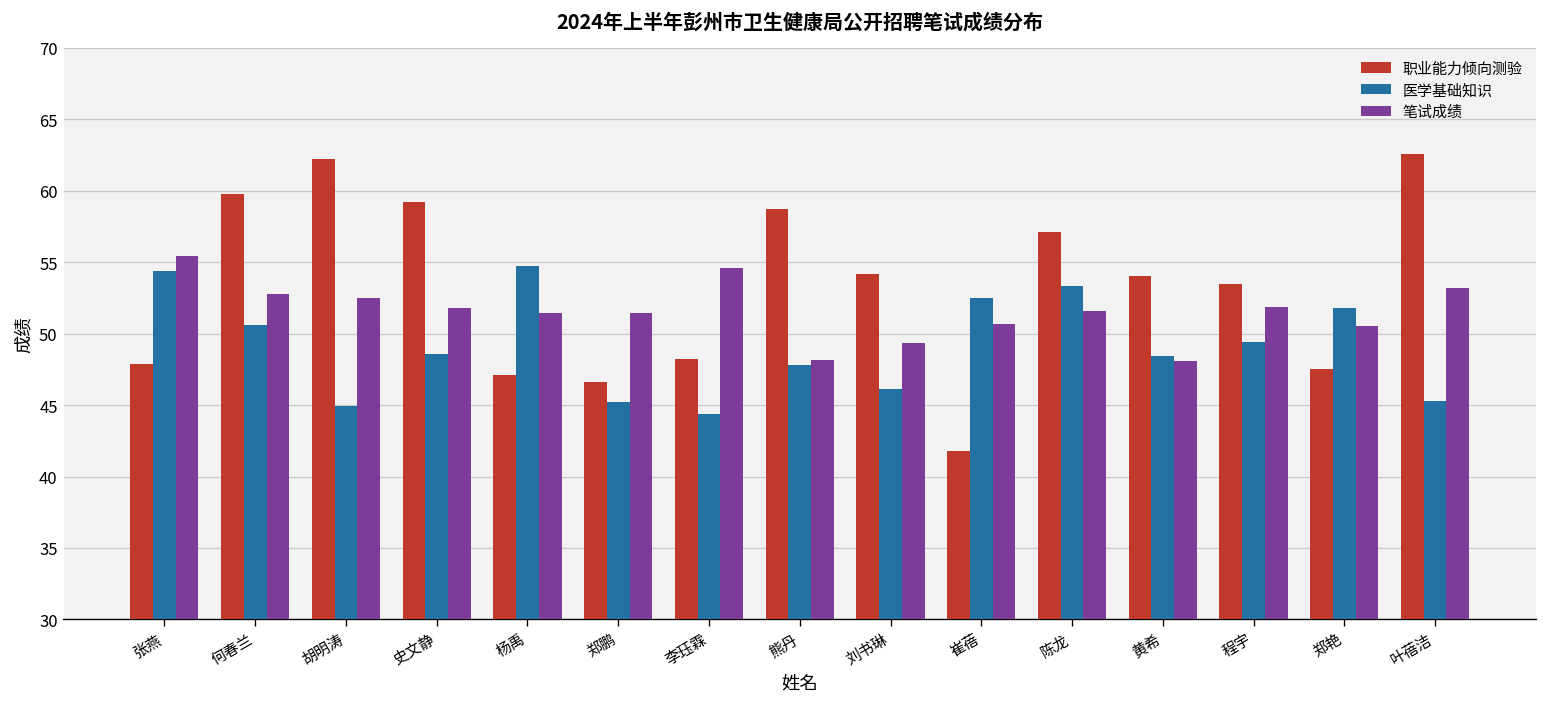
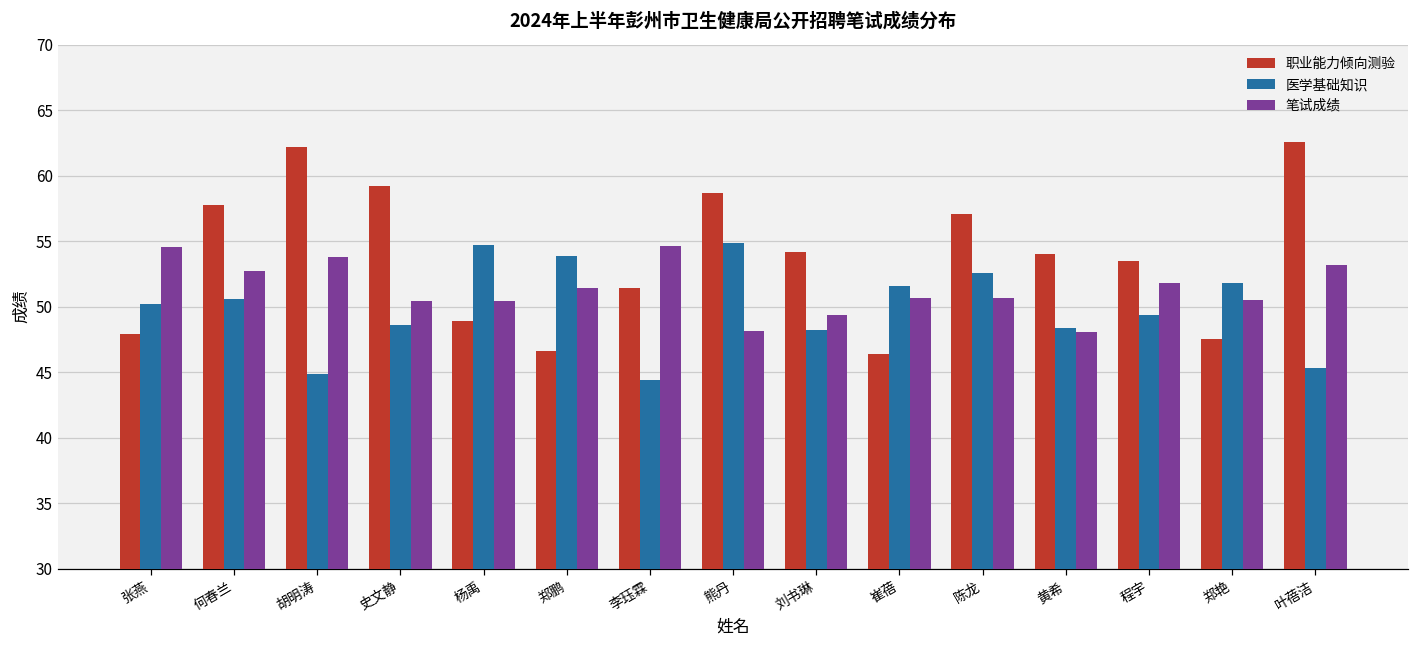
医学基础知识, 张燕: 54.4 -> 50.2
笔试成绩, 张燕: 55.4 -> 54.6
职业能力倾向测验, 何春兰: 59.8 -> 57.8
笔试成绩, 胡明涛: 52.5 -> 53.8
笔试成绩, 史文静: 51.8 -> 50.4
职业能力倾向测验, 杨禹: 47.1 -> 48.9
笔试成绩, 杨禹: 51.4 -> 50.4
医学基础知识, 郑鹏: 45.2 -> 53.9
职业能力倾向测验, 李珏霖: 48.2 -> 51.4
医学基础知识, 熊丹: 47.8 -> 54.9
医学基础知识, 刘书琳: 46.1 -> 48.2
职业能力倾向测验, 崔蓓: 41.8 -> 46.4
医学基础知识, 崔蓓: 52.5 -> 51.6
医学基础知识, 陈龙: 53.3 -> 52.6
笔试成绩, 陈龙: 51.6 -> 50.7
